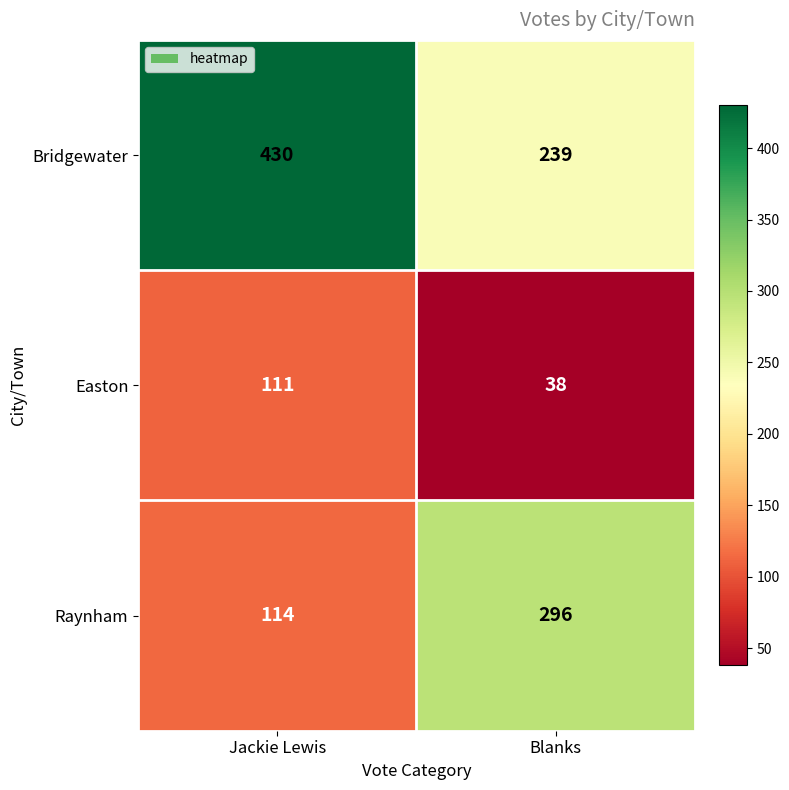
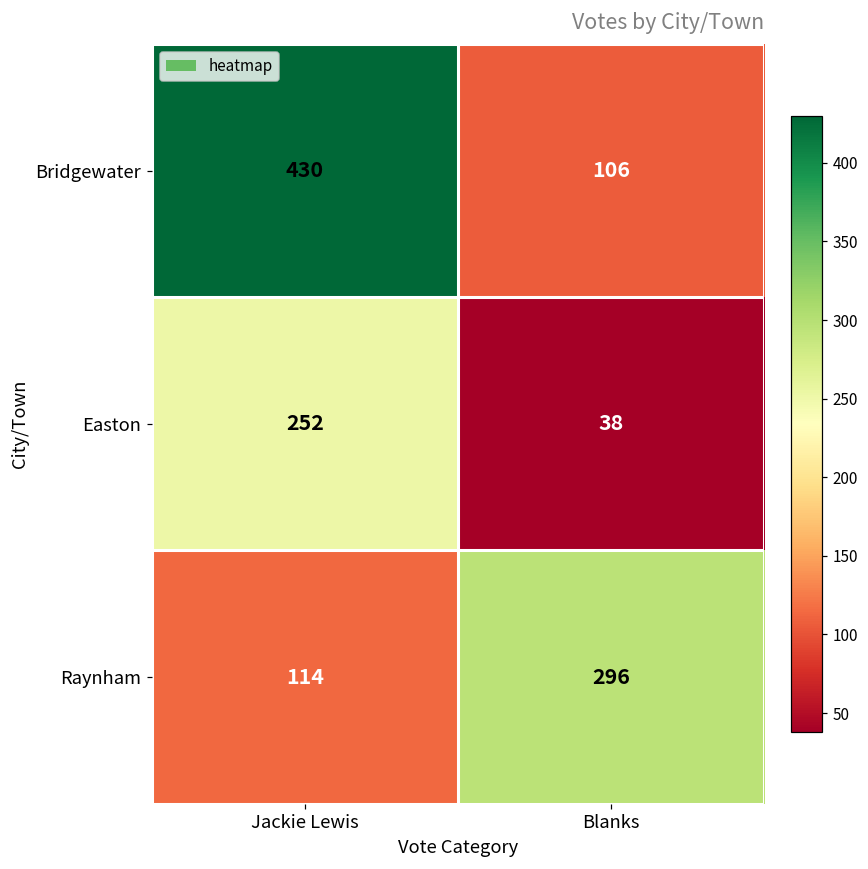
Bridgewater, Blanks: 239 -> 106
Easton, Jackie Lewis: 111 -> 252
